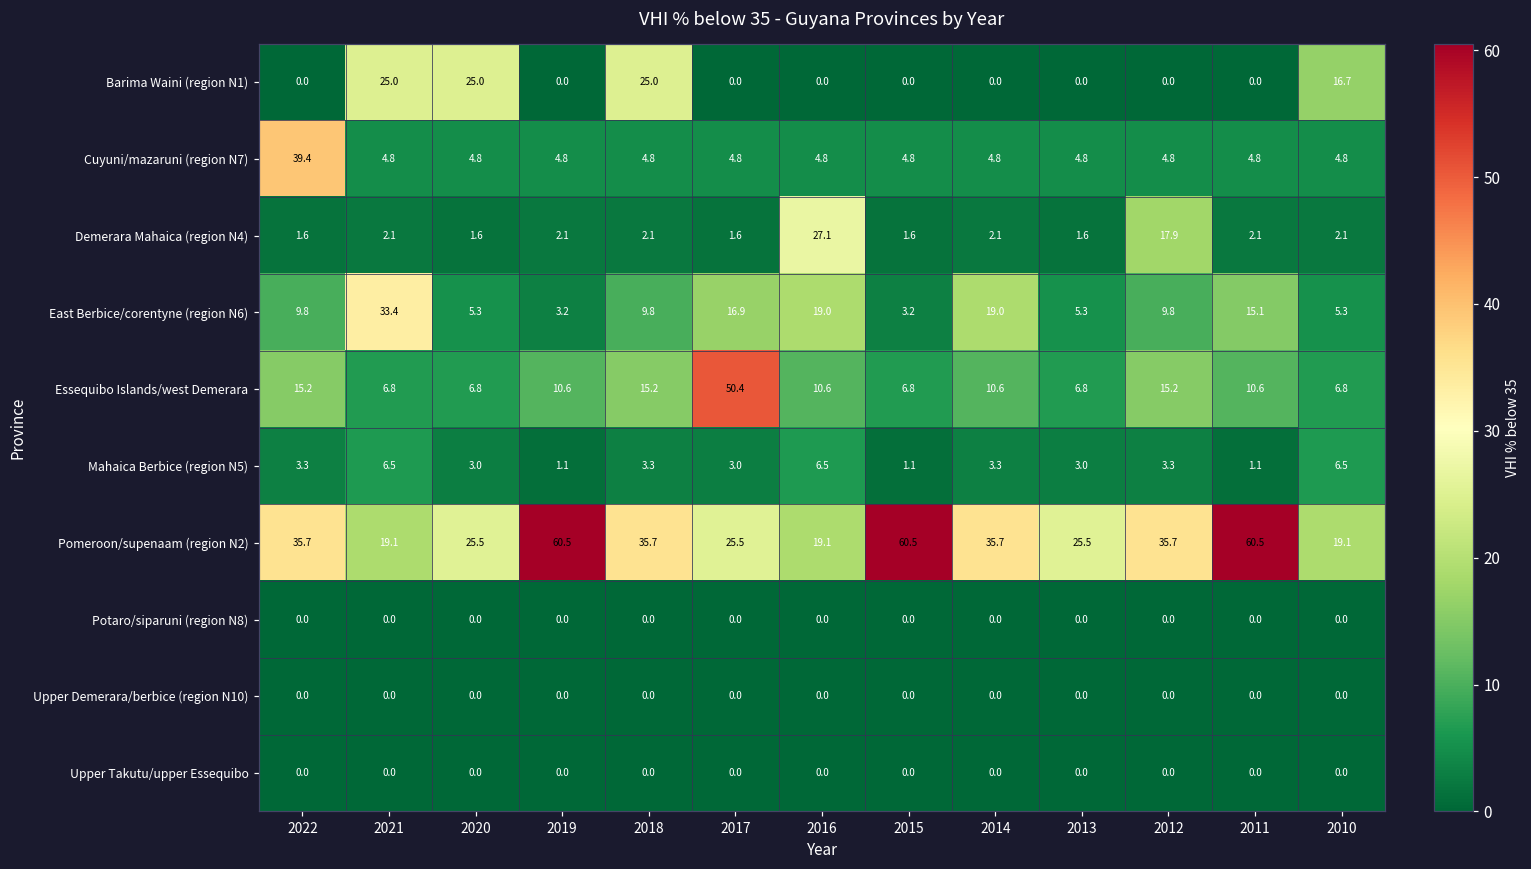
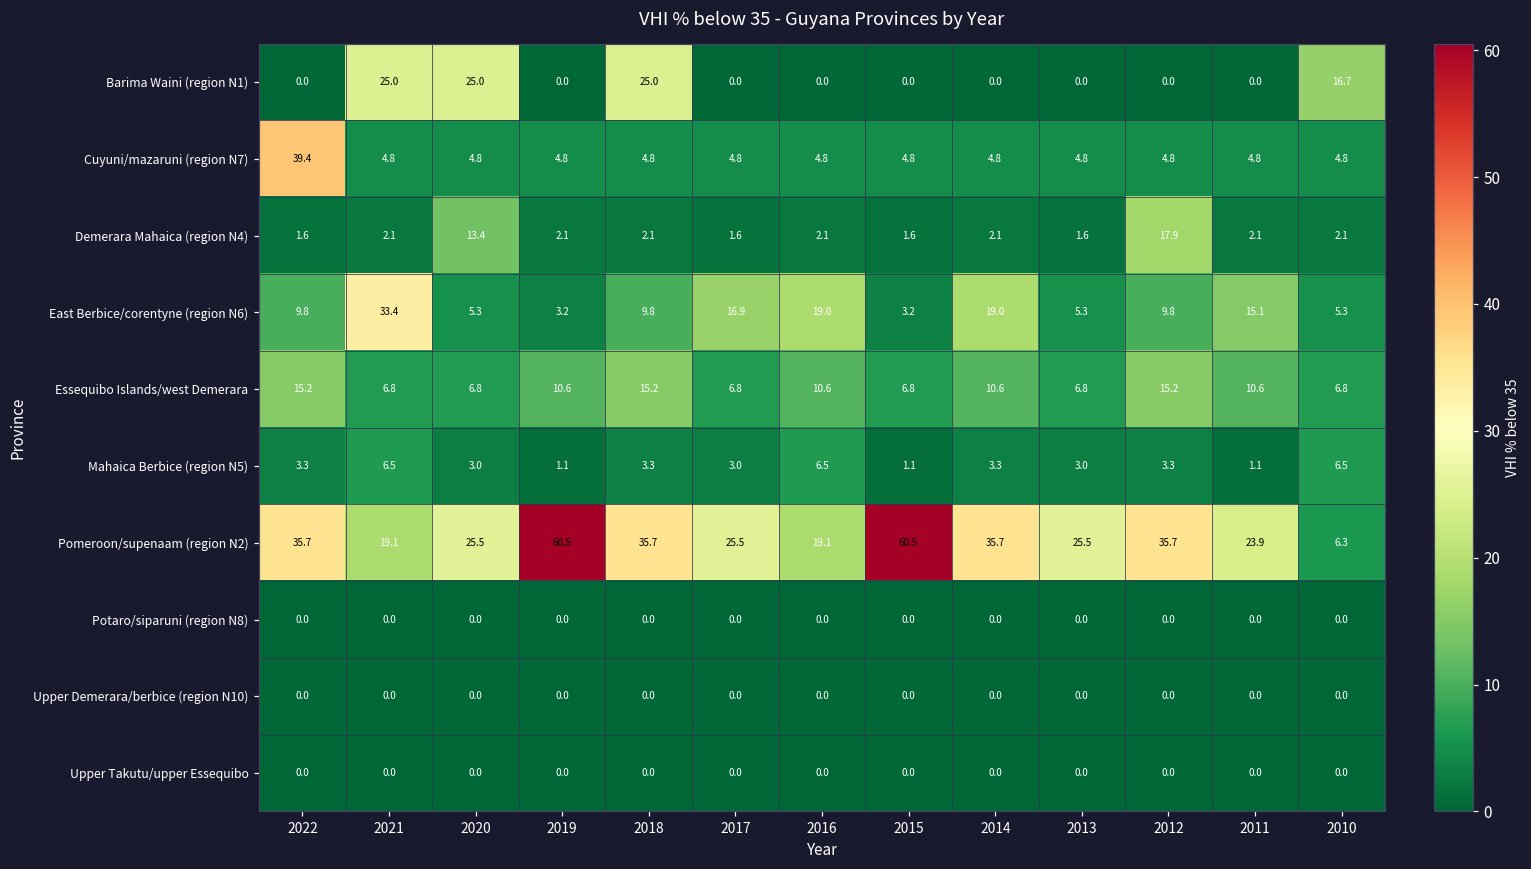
Demerara Mahaica (region N4), 2020: 1.6 -> 13.4
Demerara Mahaica (region N4), 2016: 27.1 -> 2.1
Essequibo Islands/west Demerara, 2017: 50.4 -> 6.8
Pomeroon/supenaam (region N2), 2011: 60.5 -> 23.9
Pomeroon/supenaam (region N2), 2010: 19.1 -> 6.3
